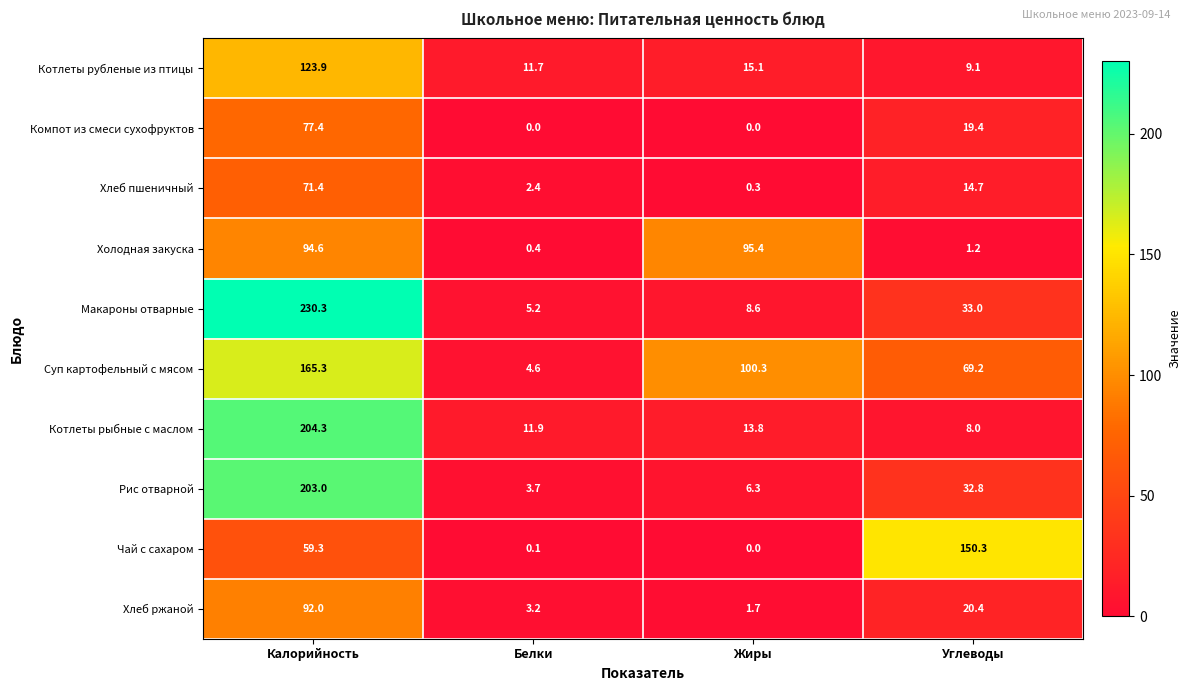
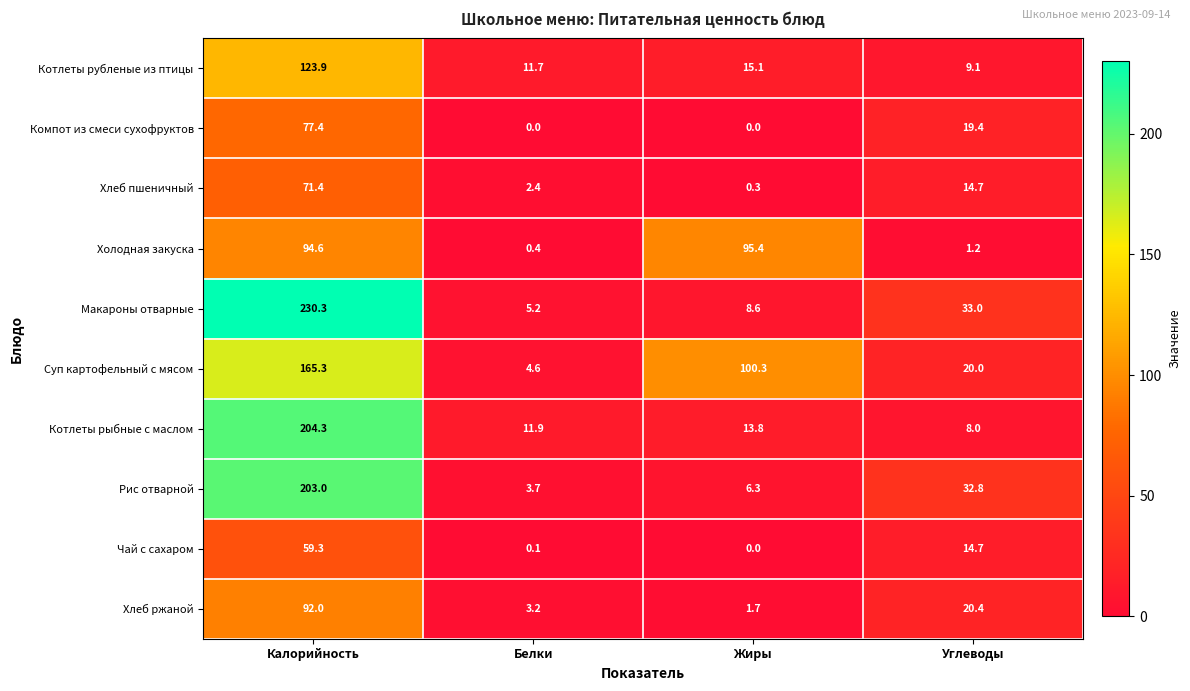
Суп картофельный с мясом, Углеводы: 69.2 -> 20.0
Чай с сахаром, Углеводы: 150.3 -> 14.7
